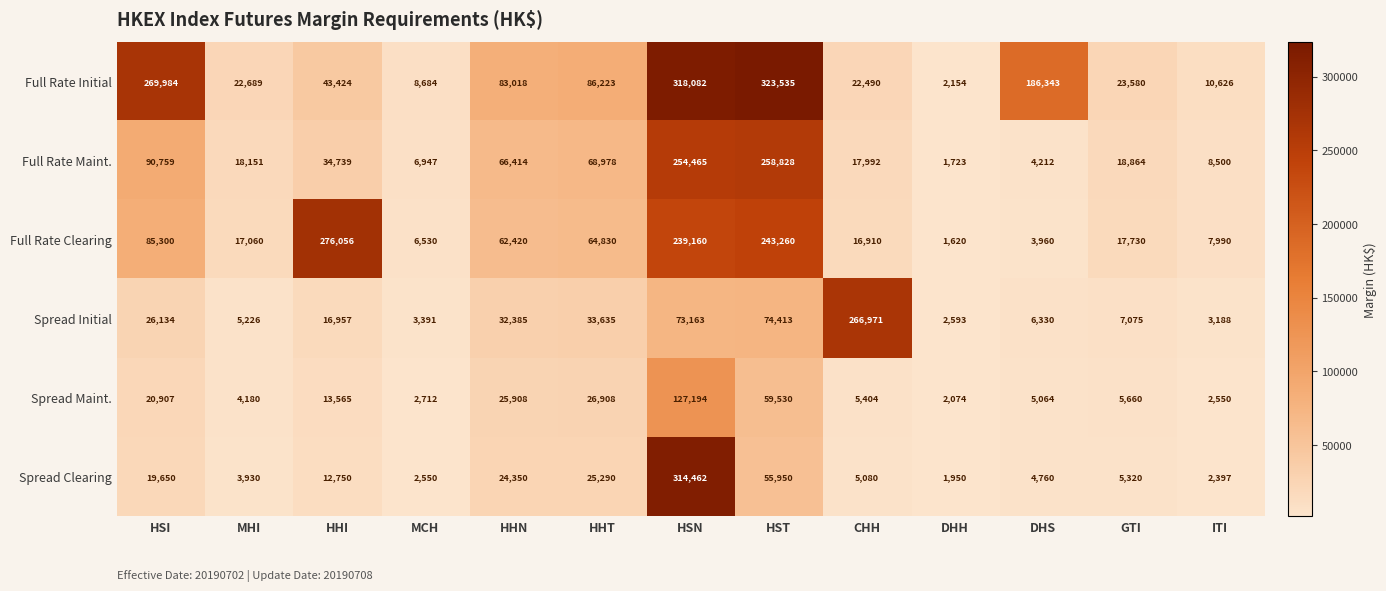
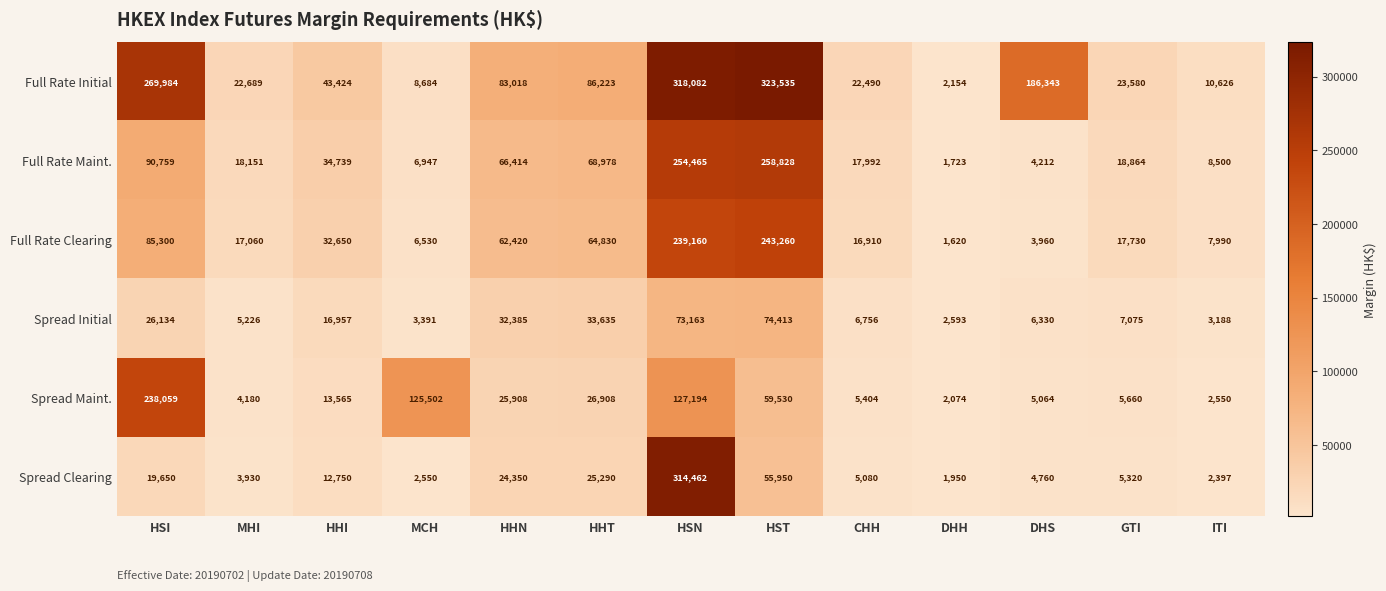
Full Rate Clearing, HHI: 276,056 -> 32,650
Spread Initial, CHH: 266,971 -> 6,756
Spread Maint., HSI: 20,907 -> 238,059
Spread Maint., MCH: 2,712 -> 125,502
